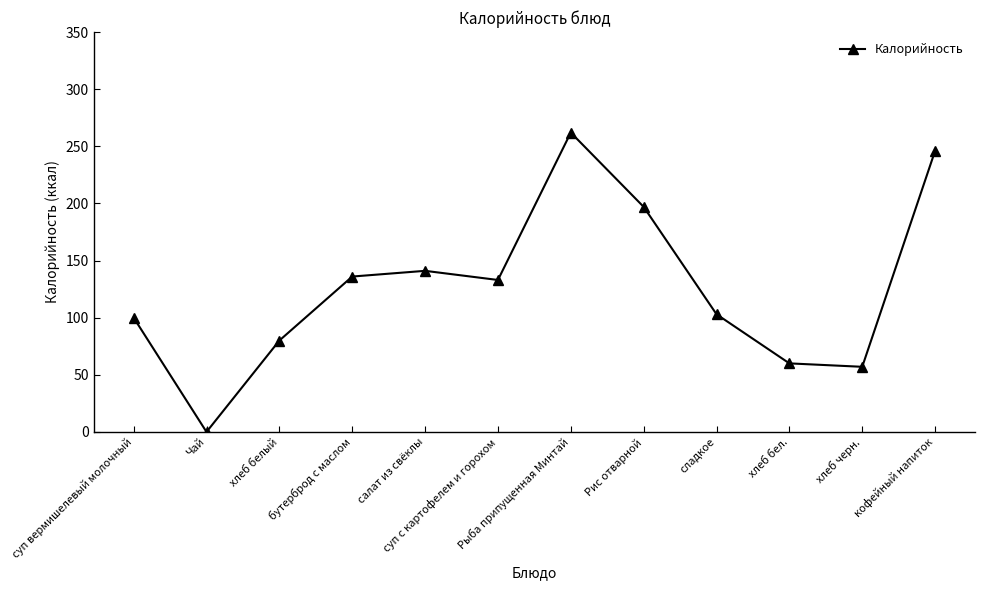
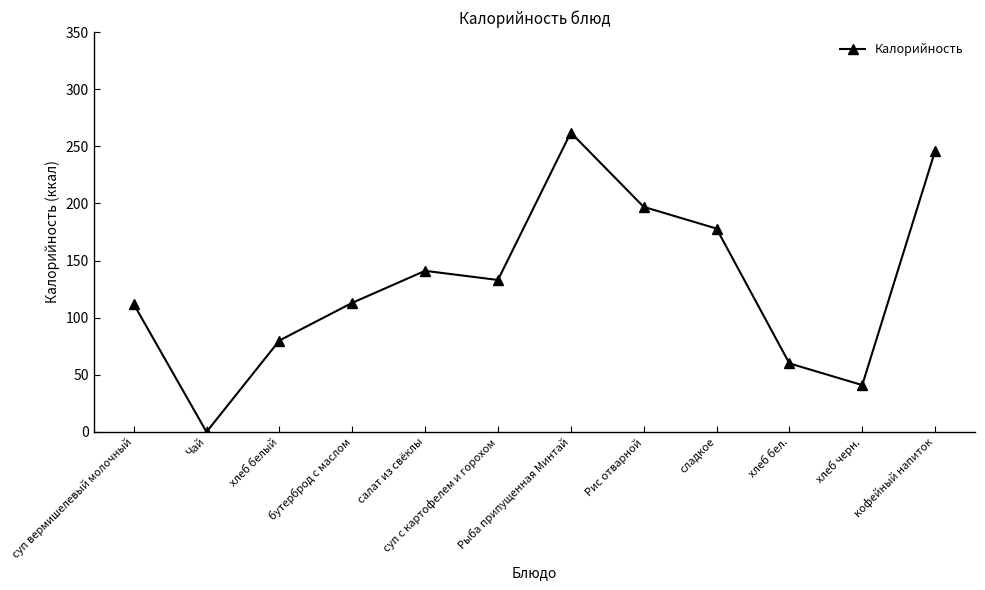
суп вермишелевый молочный: 100 -> 112
бутерброд с маслом: 136 -> 113
сладкое: 103 -> 178
хлеб черн.: 57 -> 41
